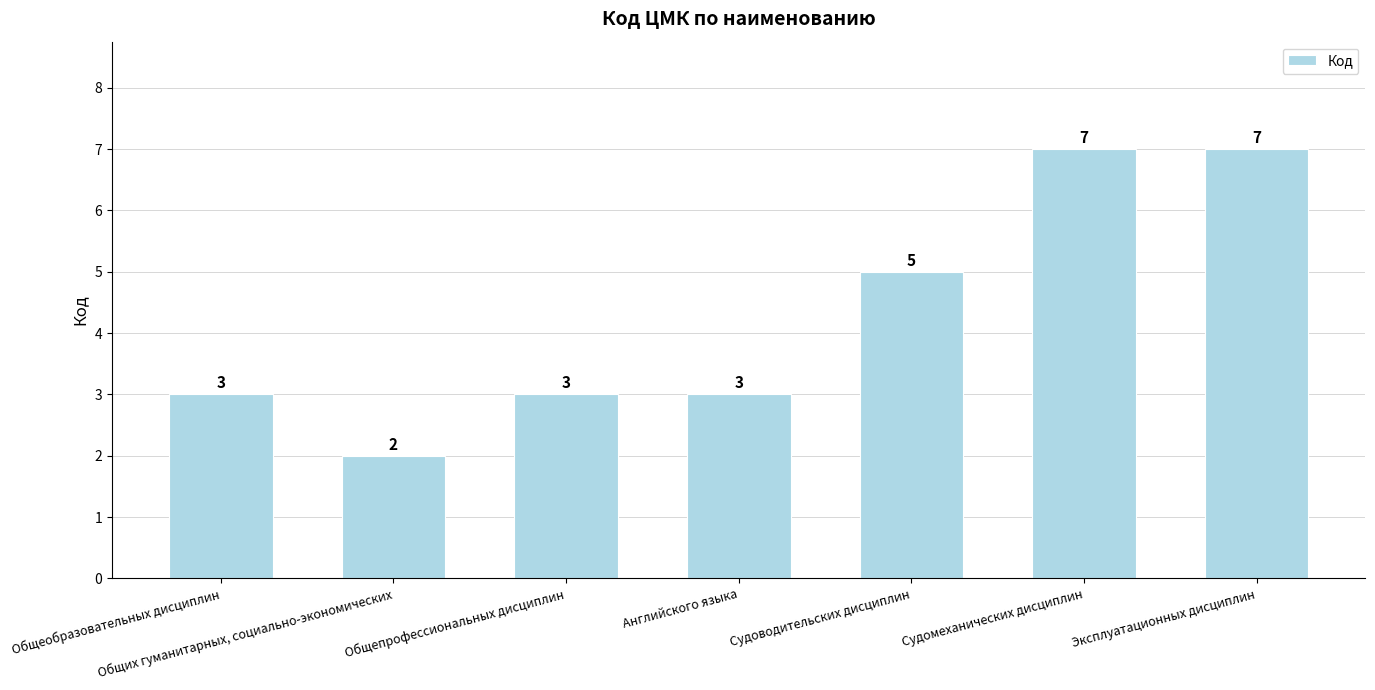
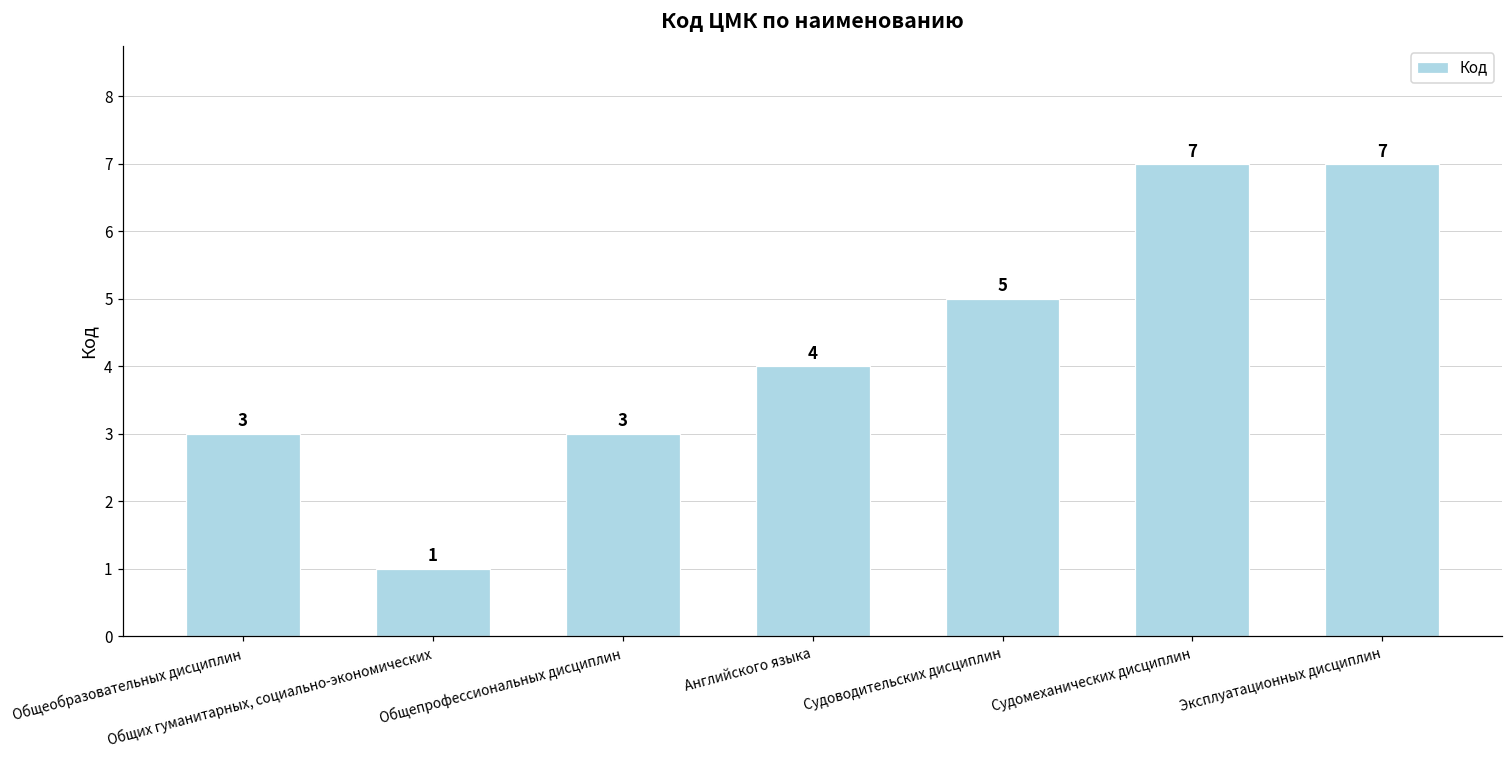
Общих гуманитарных, социально-экономических: 2 -> 1
Английского языка: 3 -> 4
